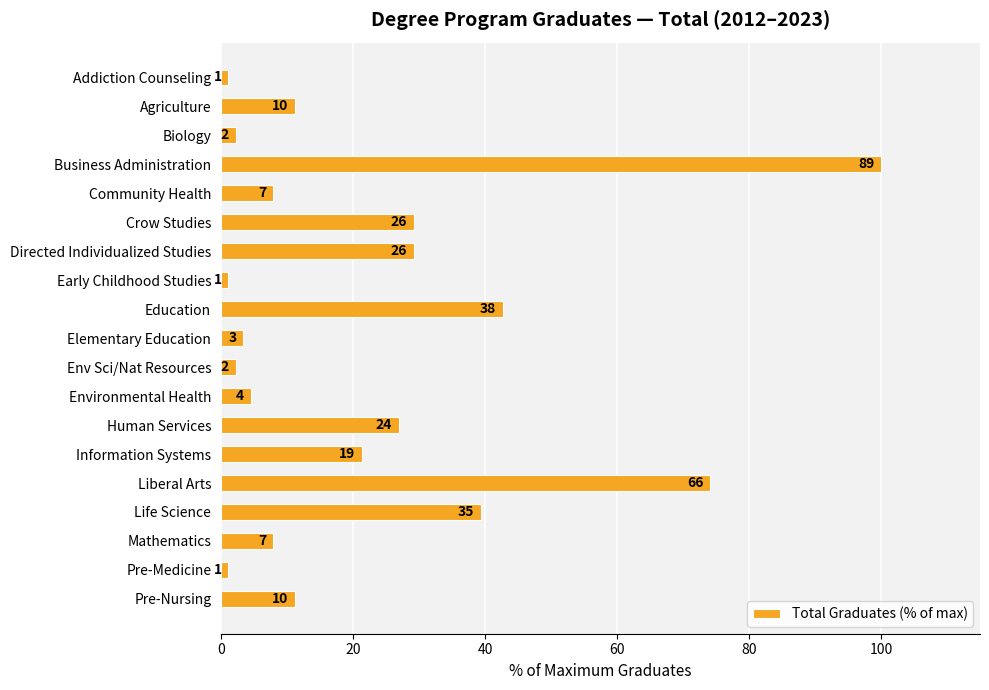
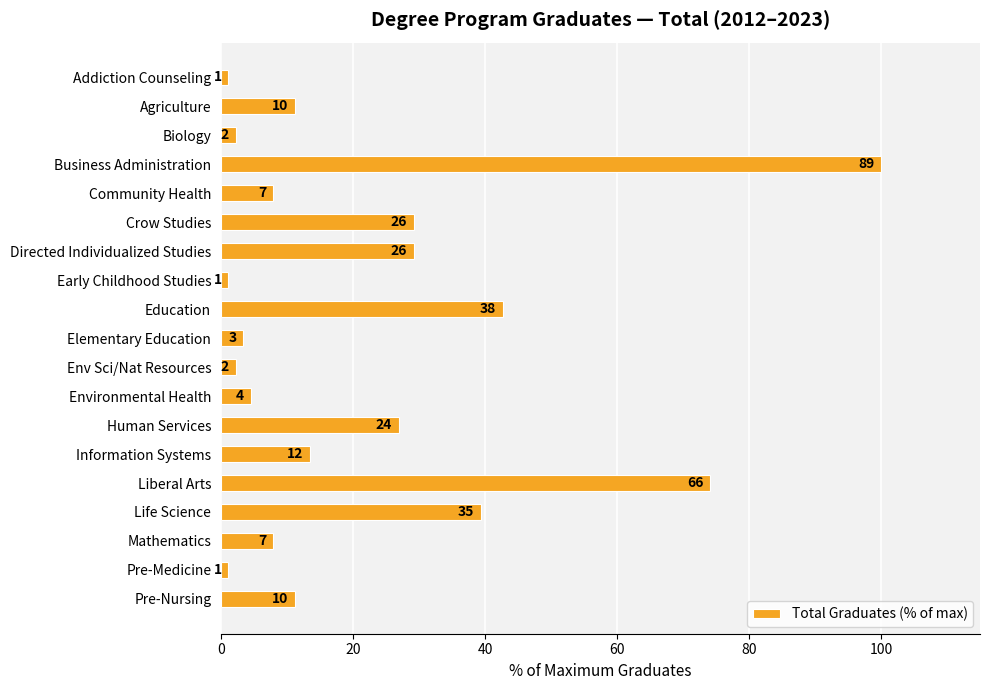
Information Systems: 19 -> 12
